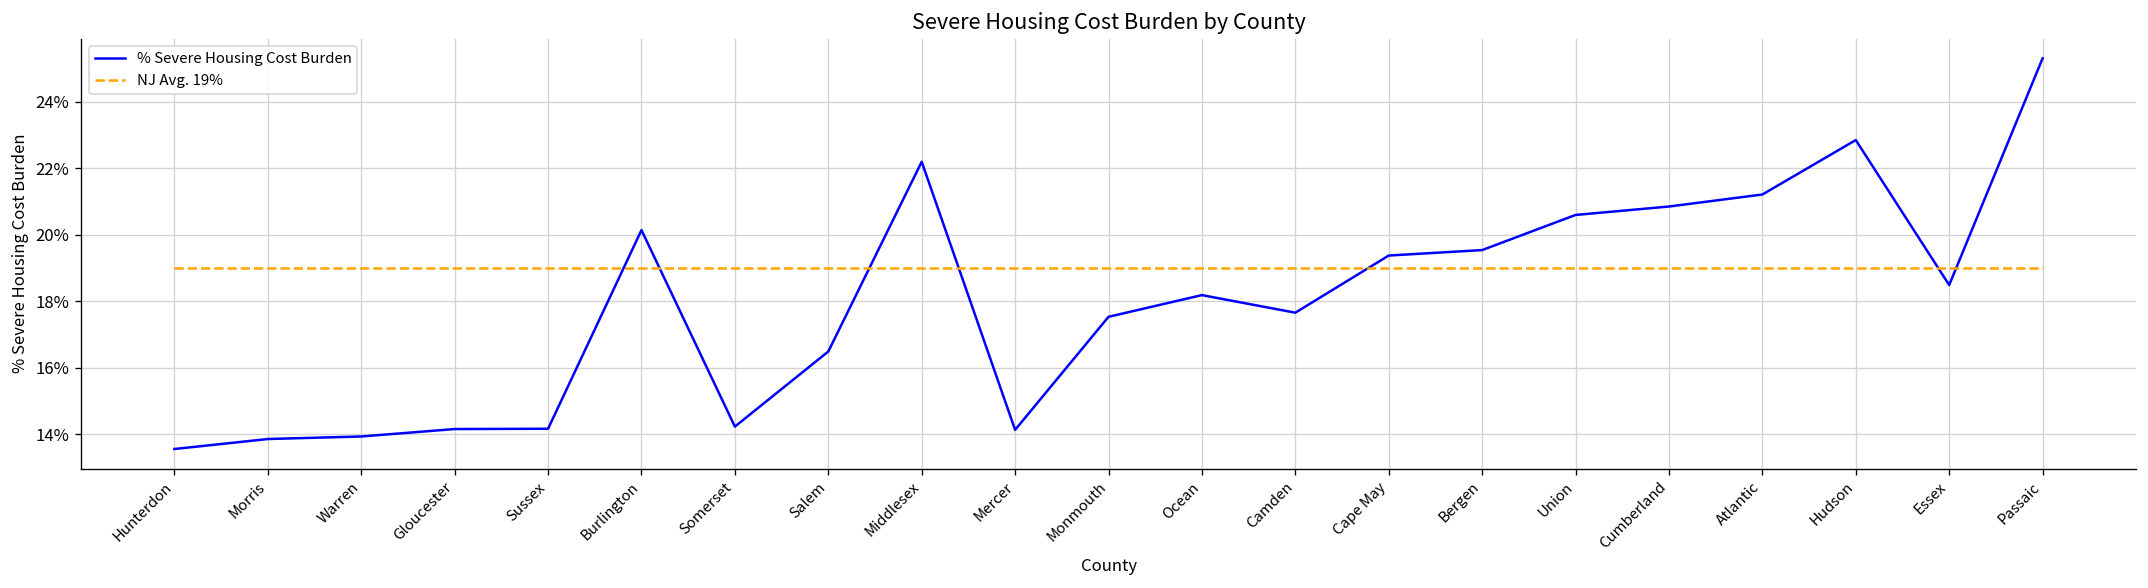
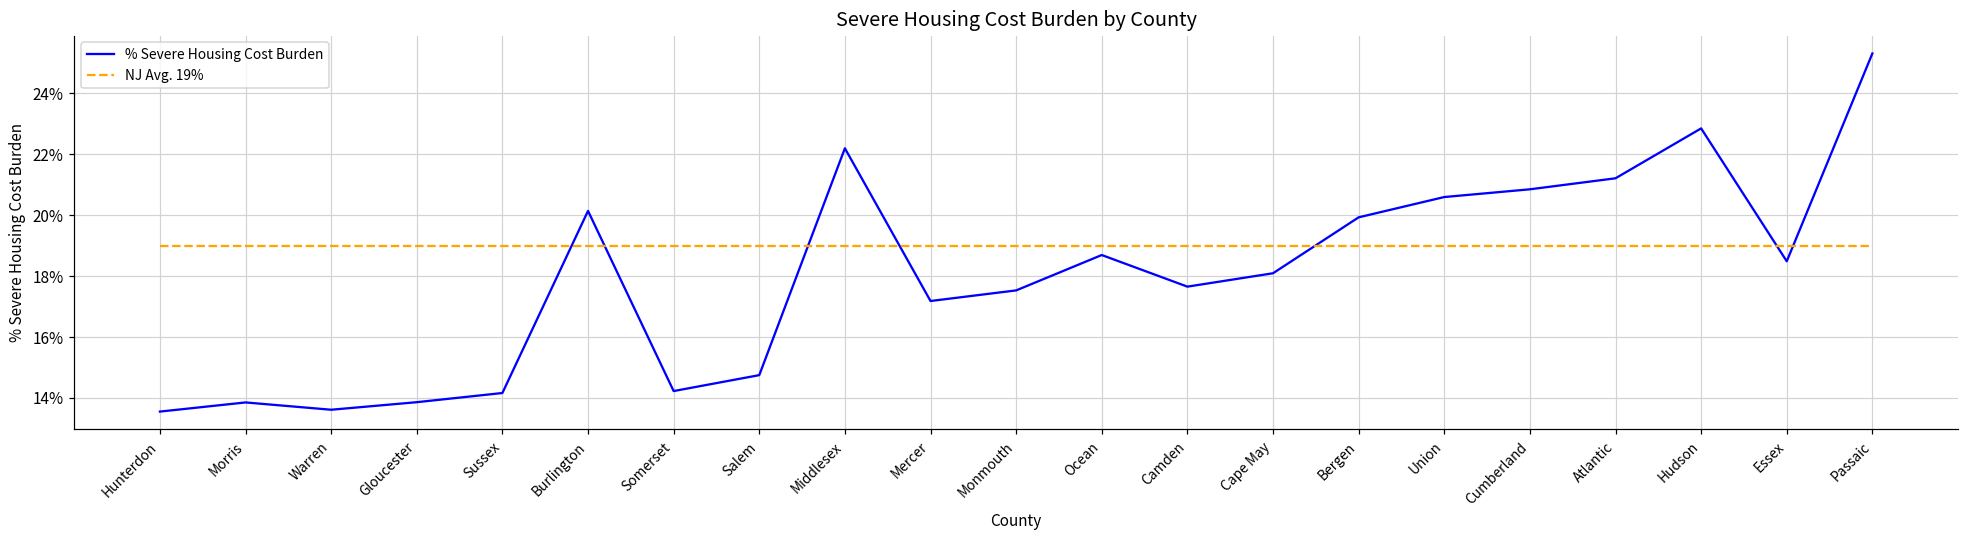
% Severe Housing Cost Burden, Warren: 13.9% -> 13.6%
% Severe Housing Cost Burden, Gloucester: 14.2% -> 13.9%
% Severe Housing Cost Burden, Salem: 16.5% -> 14.7%
% Severe Housing Cost Burden, Mercer: 14.1% -> 17.2%
% Severe Housing Cost Burden, Ocean: 18.2% -> 18.7%
% Severe Housing Cost Burden, Cape May: 19.4% -> 18.1%
% Severe Housing Cost Burden, Bergen: 19.5% -> 19.9%
